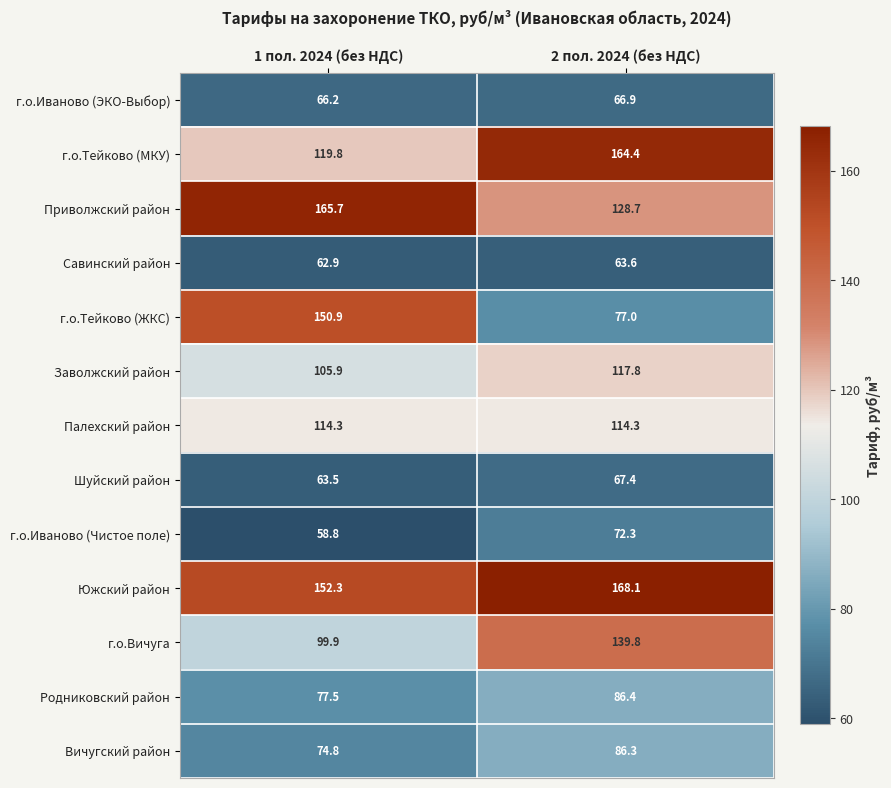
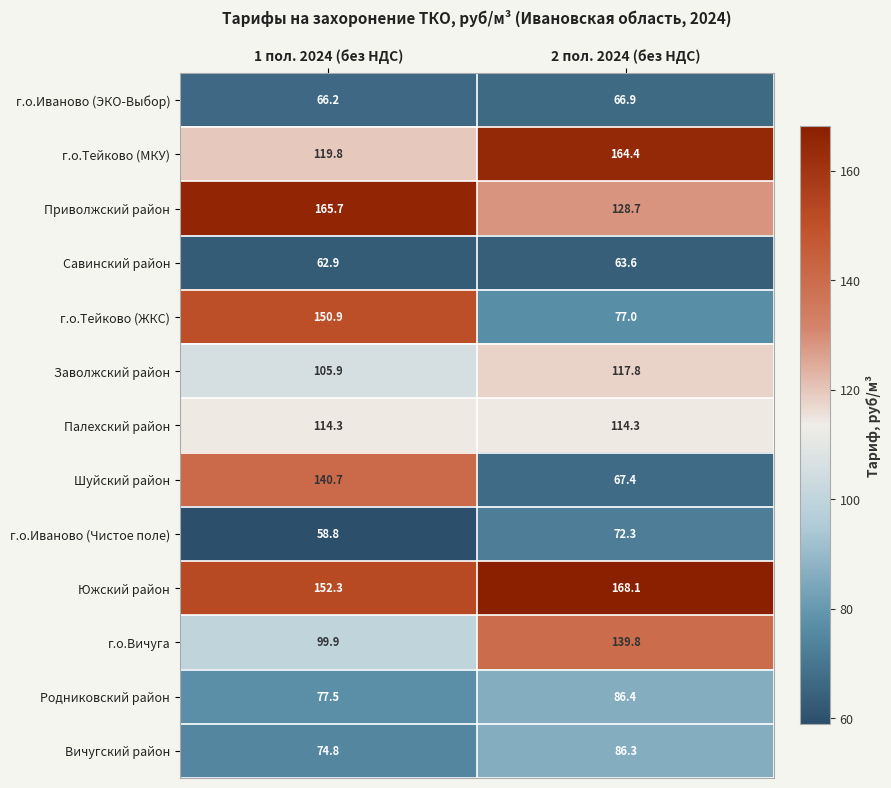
Шуйский район, 1 пол. 2024 (без НДС): 63.5 -> 140.7
